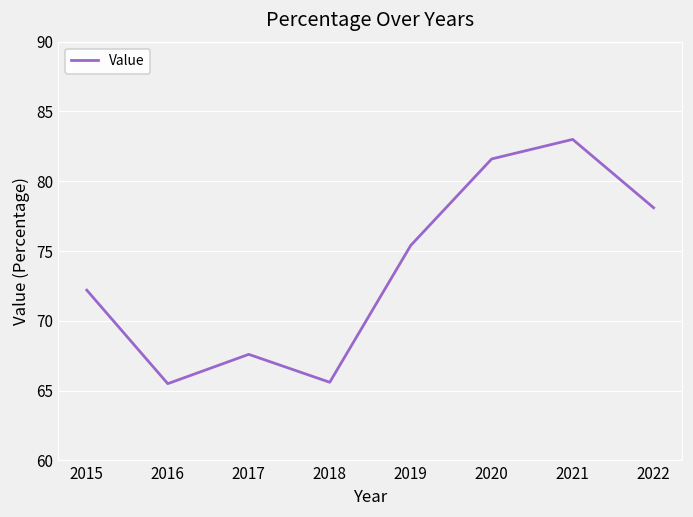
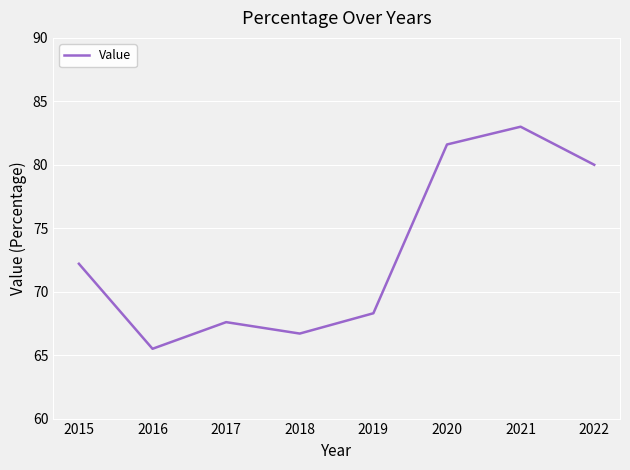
2018: 65.6 -> 66.7
2019: 75.4 -> 68.3
2022: 78.1 -> 80.0
